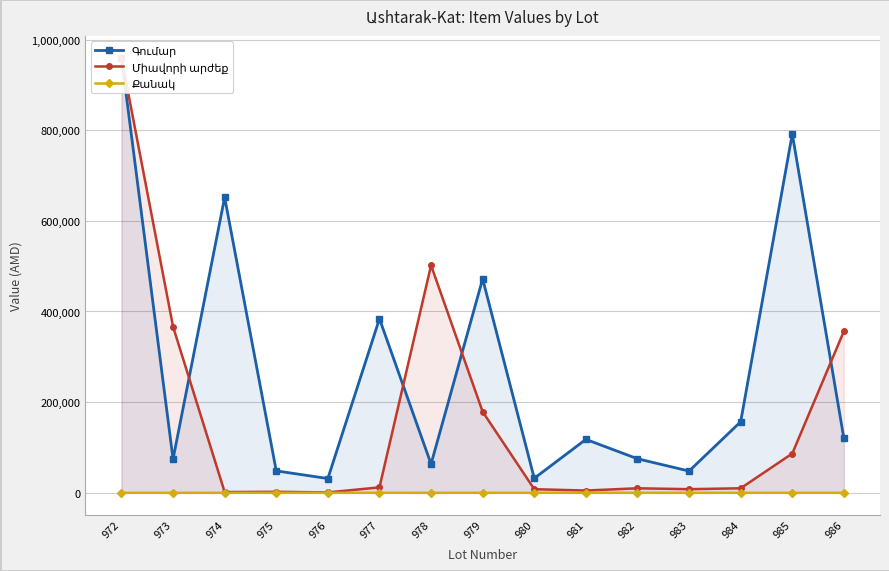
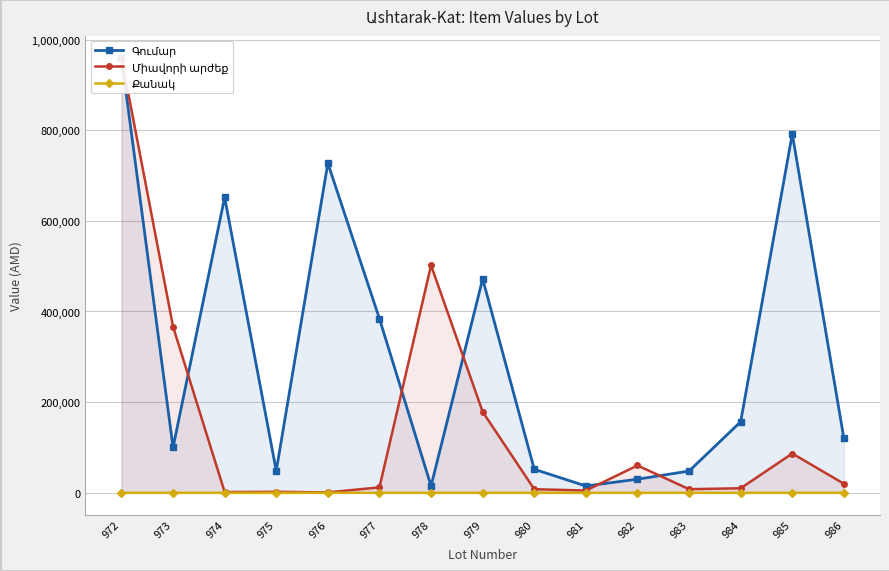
Գումար, 973: 70,000 -> 100,000
Գումար, 976: 30,000 -> 730,000
Գումար, 978: 60,000 -> 20,000
Գումար, 980: 30,000 -> 50,000
Գումար, 981: 120,000 -> 20,000
Գումար, 982: 80,000 -> 30,000
Միավորի արժեք, 982: 10,000 -> 60,000
Միավորի արժեք, 986: 360,000 -> 20,000
